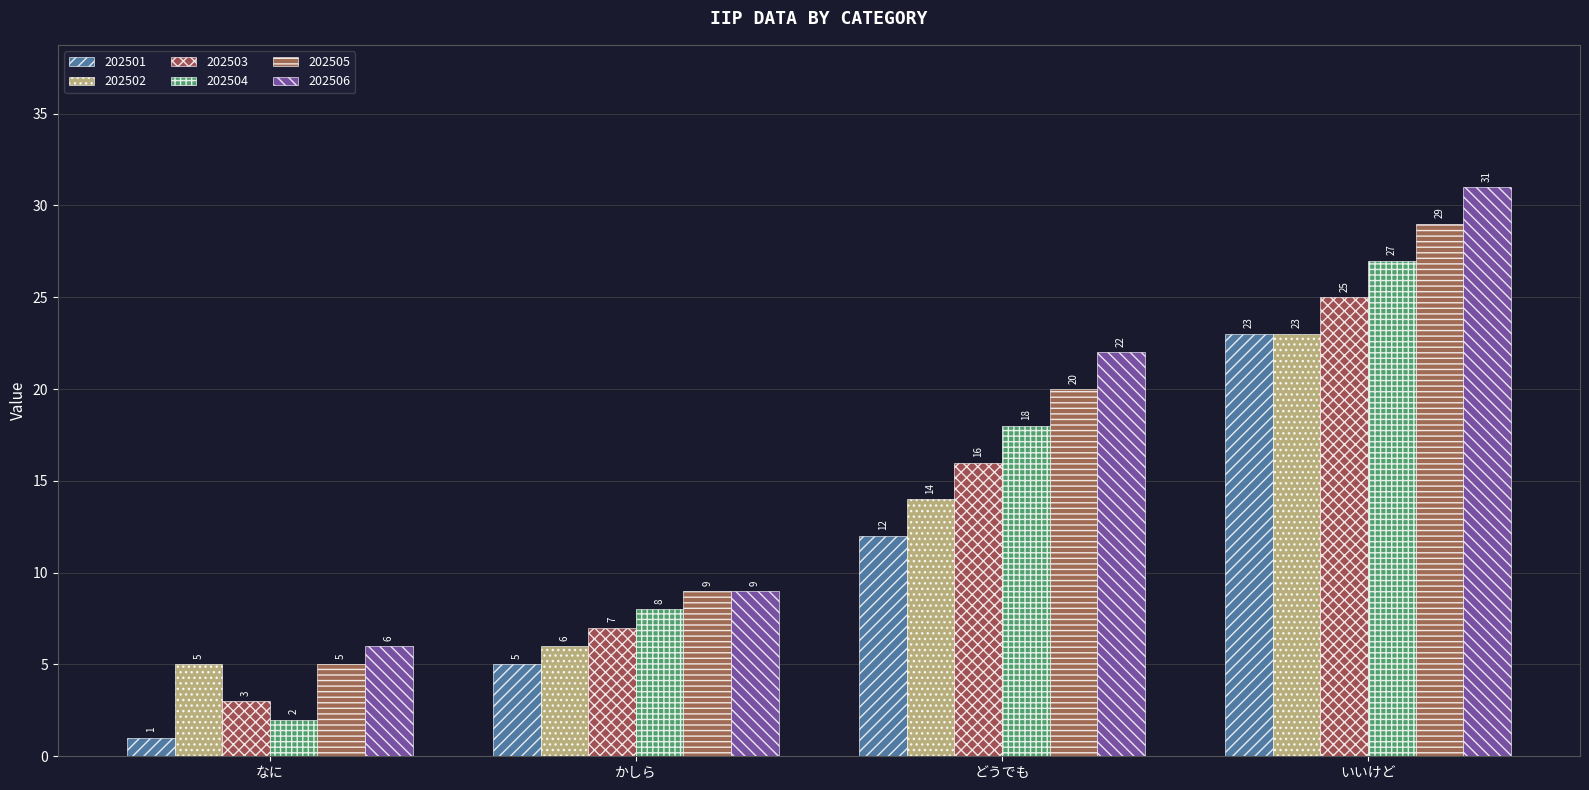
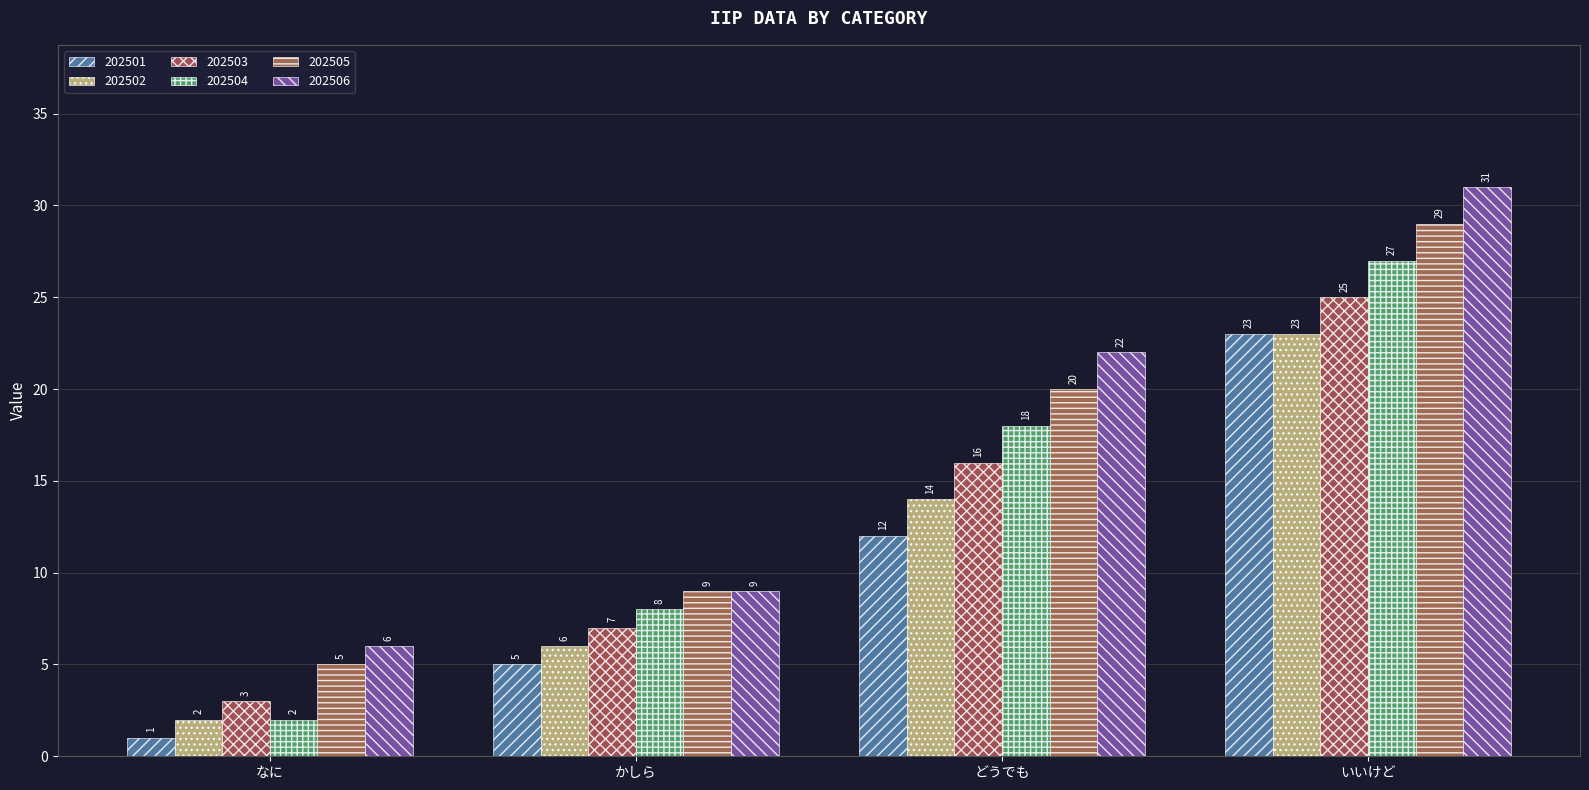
202502, なに: 5 -> 2
